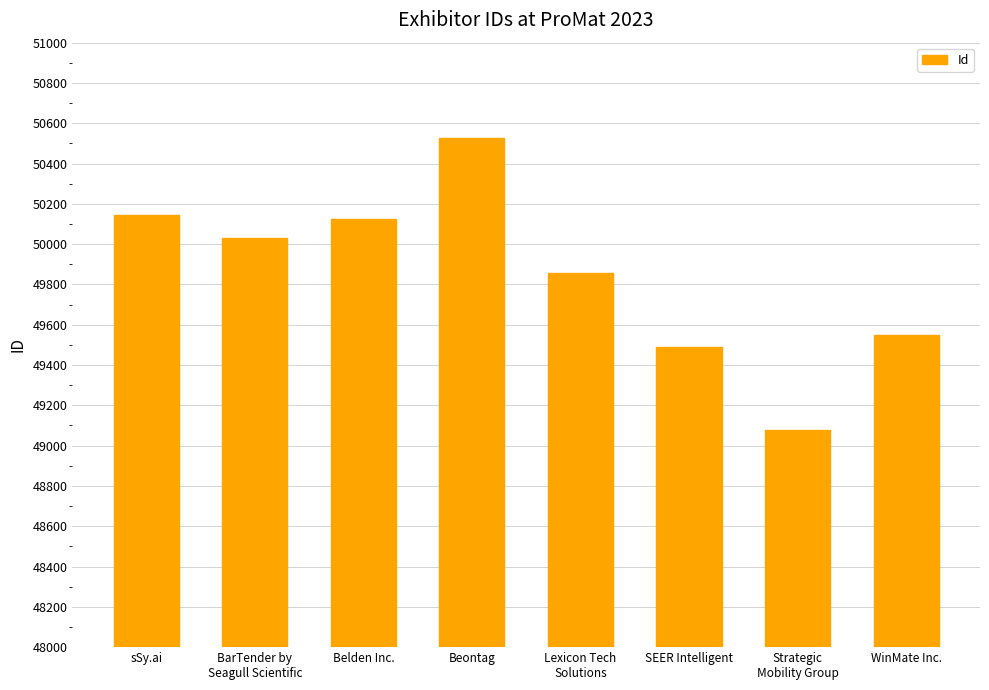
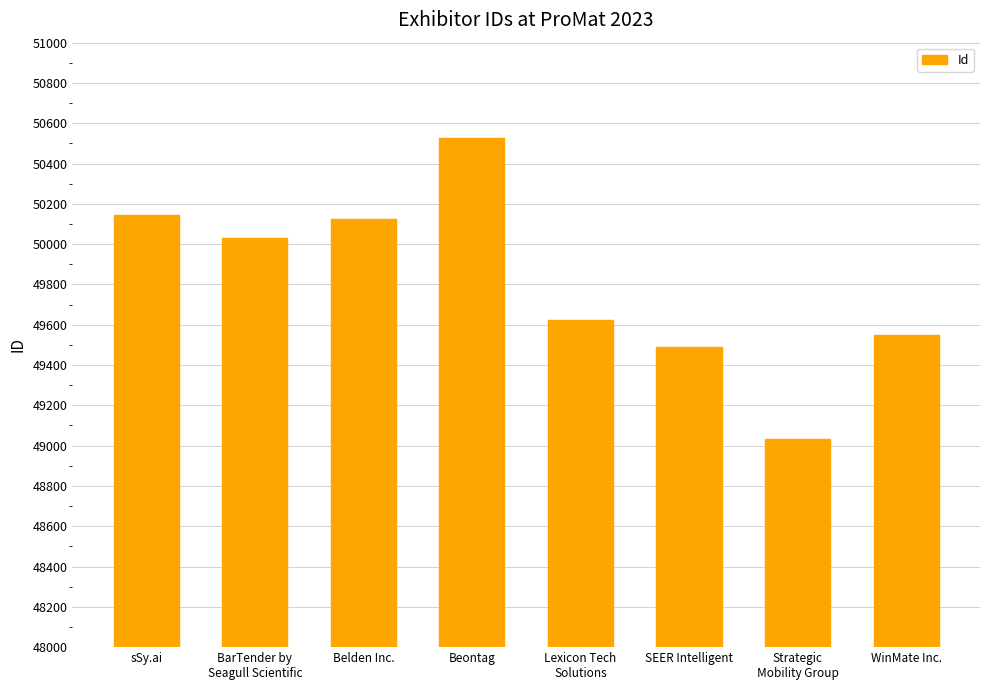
Lexicon Tech Solutions: 49860 -> 49620
Strategic Mobility Group: 49080 -> 49030
